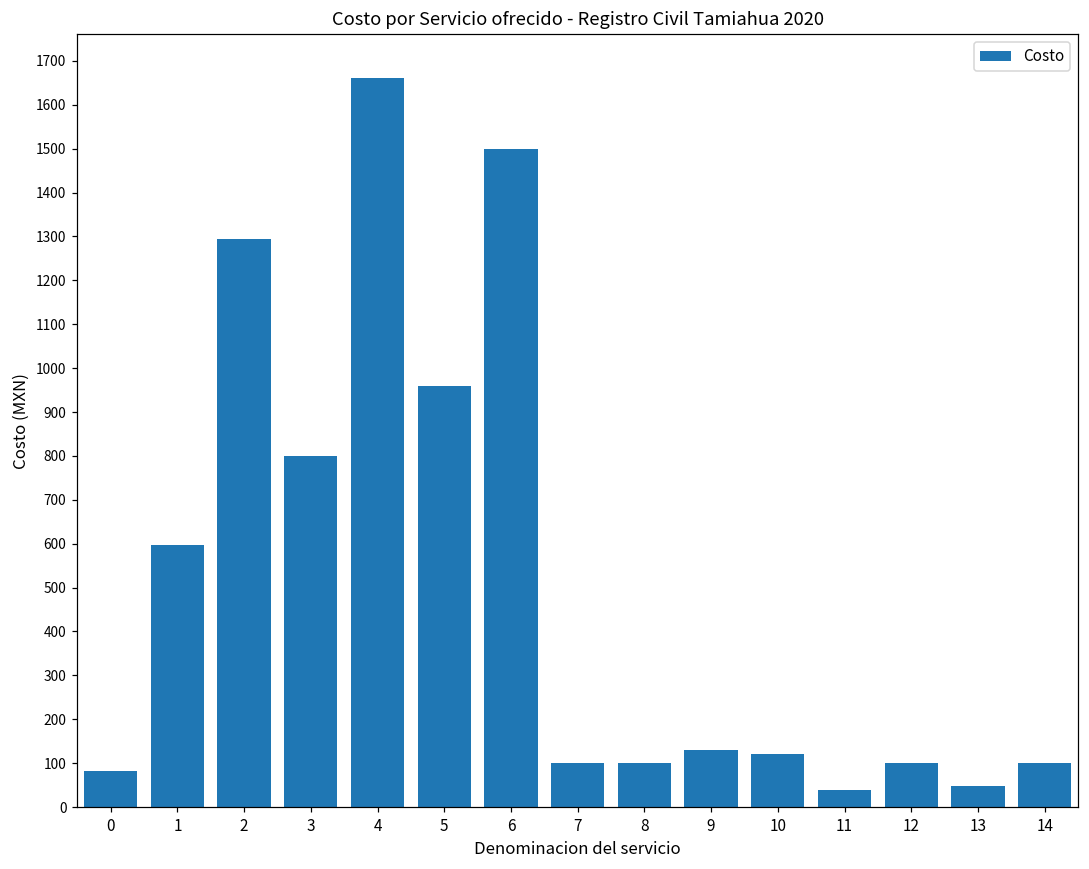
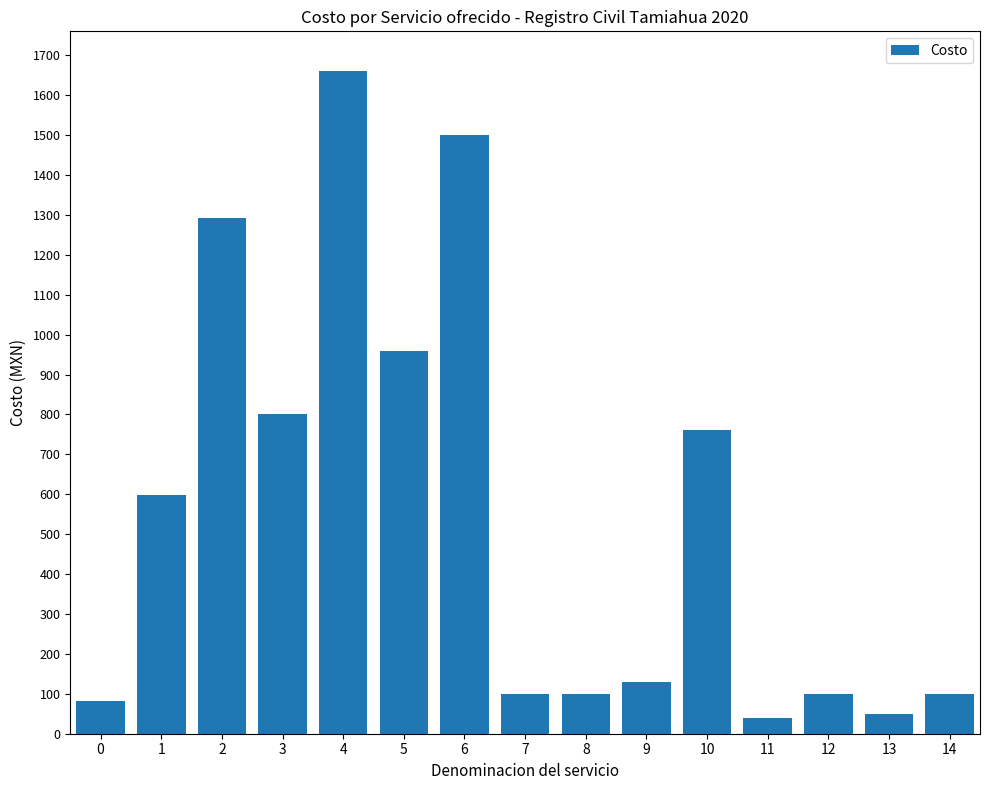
10: 120 -> 760
